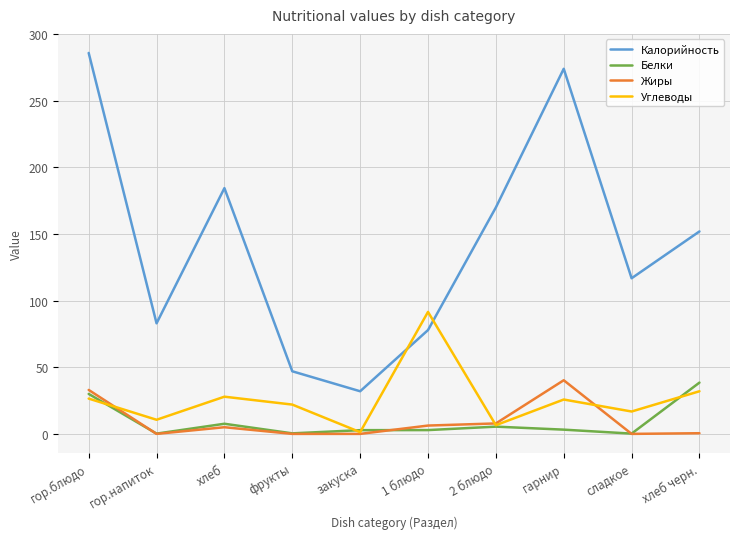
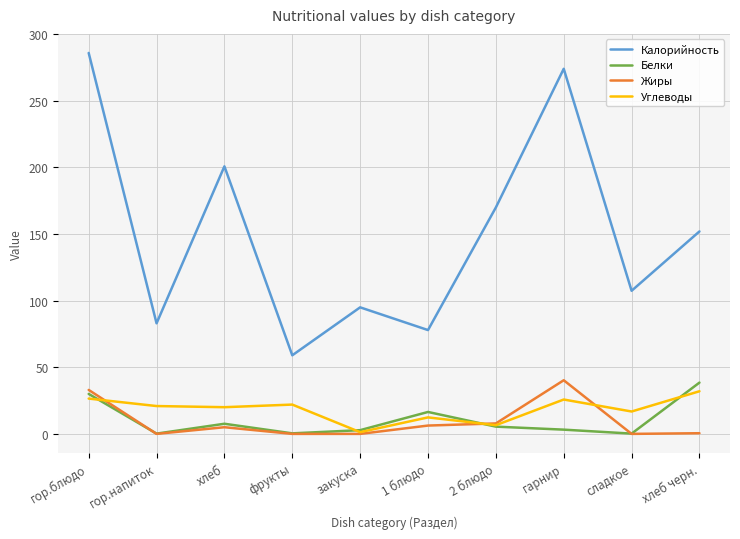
Углеводы, гор.напиток: 11 -> 21
Калорийность, хлеб: 185 -> 201
Углеводы, хлеб: 28 -> 20
Калорийность, фрукты: 47 -> 59
Калорийность, закуска: 32 -> 95
Белки, 1 блюдо: 3 -> 16
Углеводы, 1 блюдо: 92 -> 12
Калорийность, сладкое: 117 -> 107
